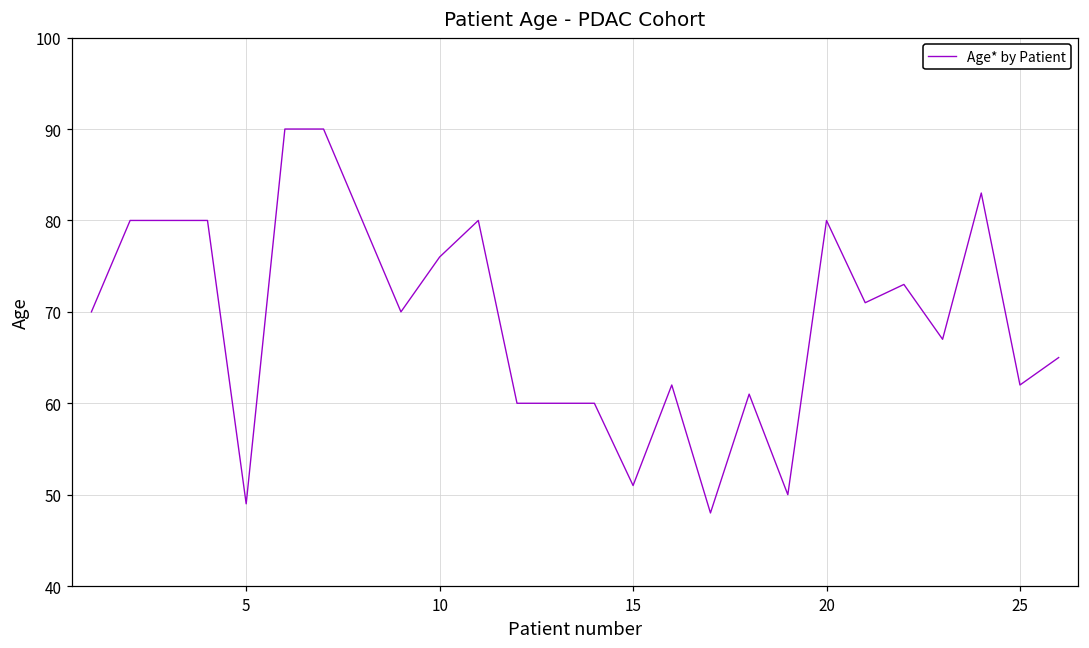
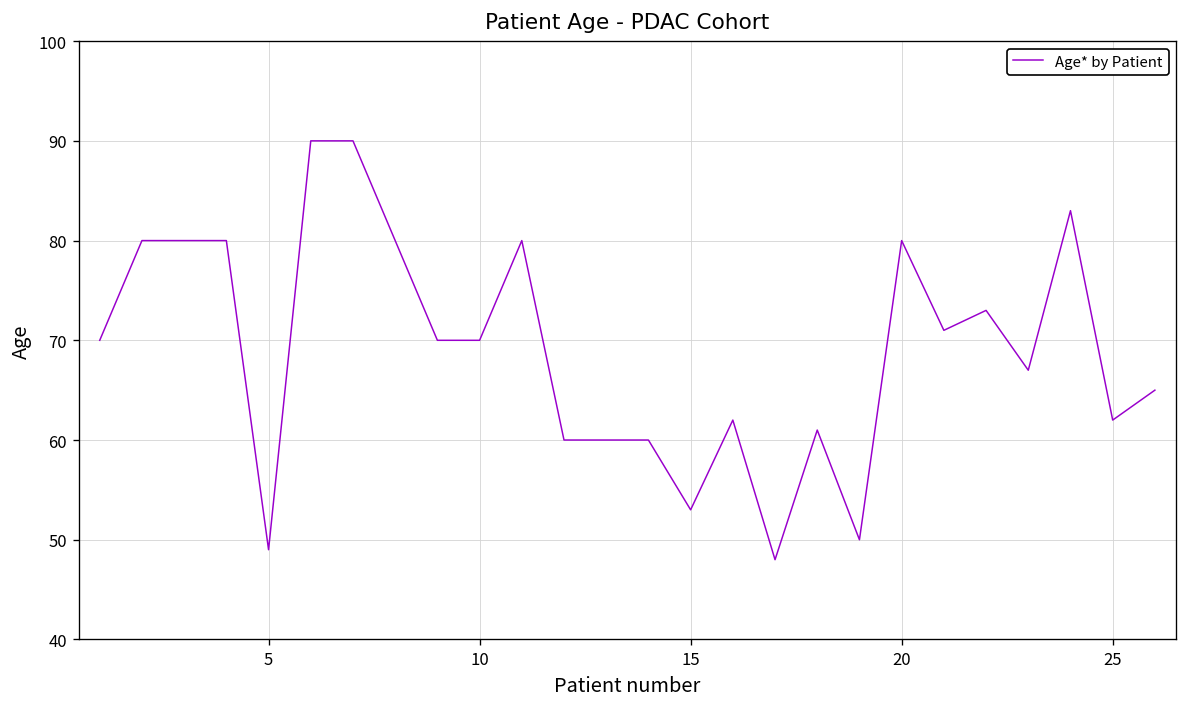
10: 76 -> 70
15: 51 -> 53
